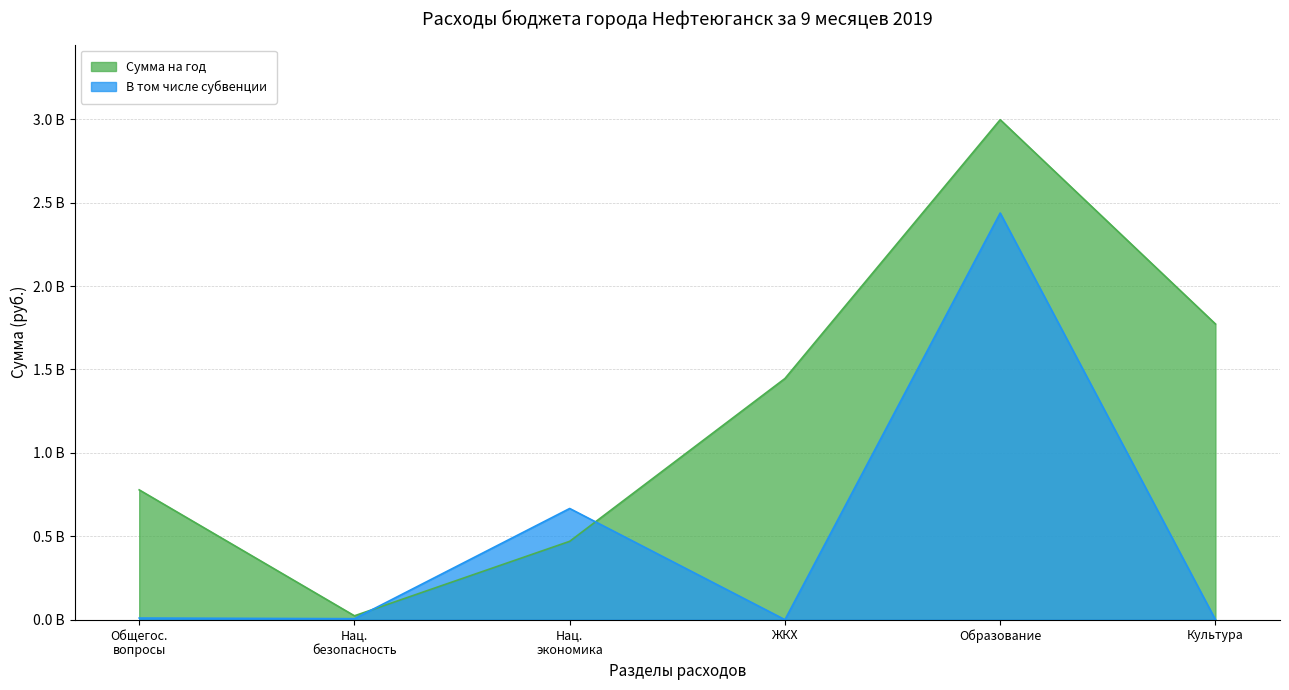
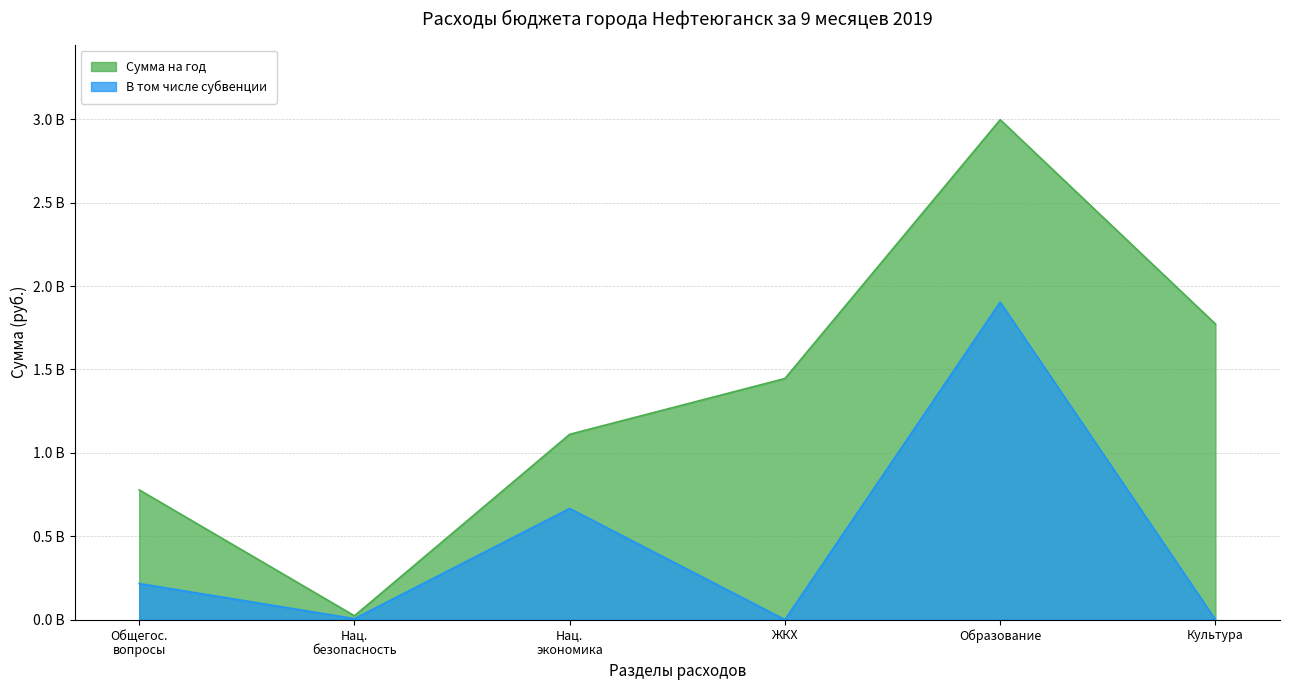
В том числе субвенции, Общегос. вопросы: 10000000 -> 220000000
Сумма на год, Нац. экономика: 470000000 -> 1110000000
В том числе субвенции, Образование: 2440000000 -> 1900000000
